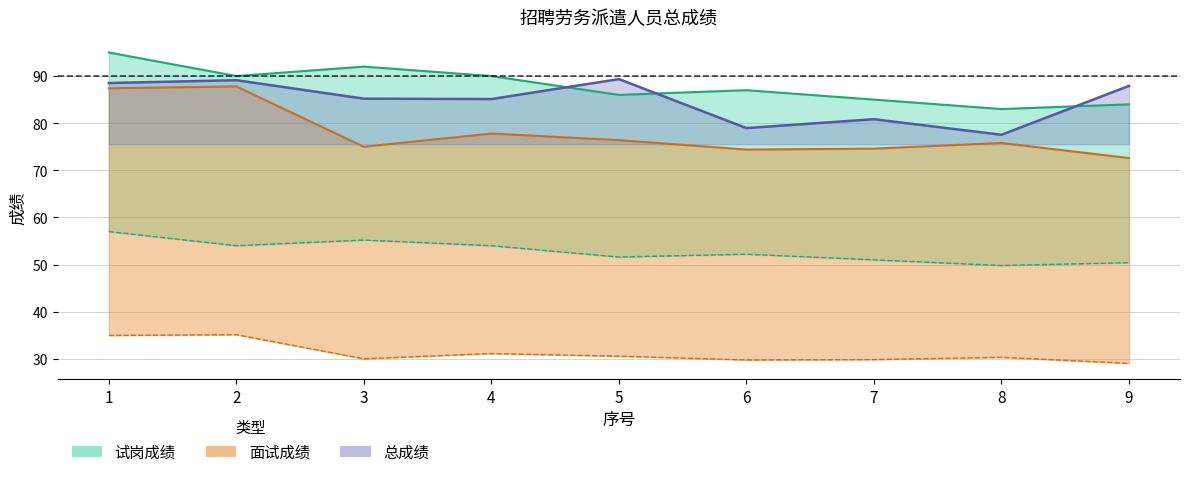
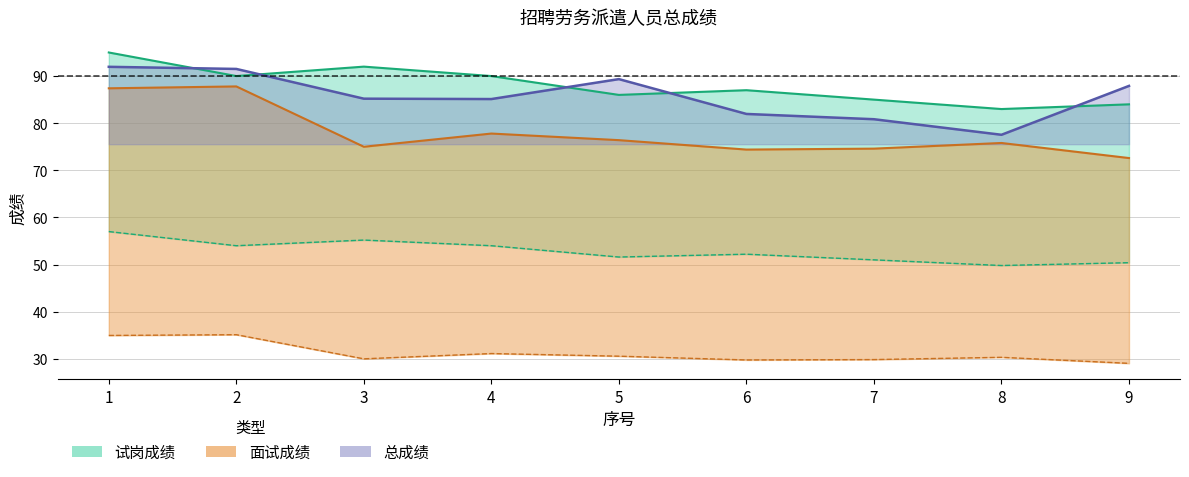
总成绩, 1: 89 -> 92
总成绩, 2: 89 -> 92
总成绩, 6: 79 -> 82
